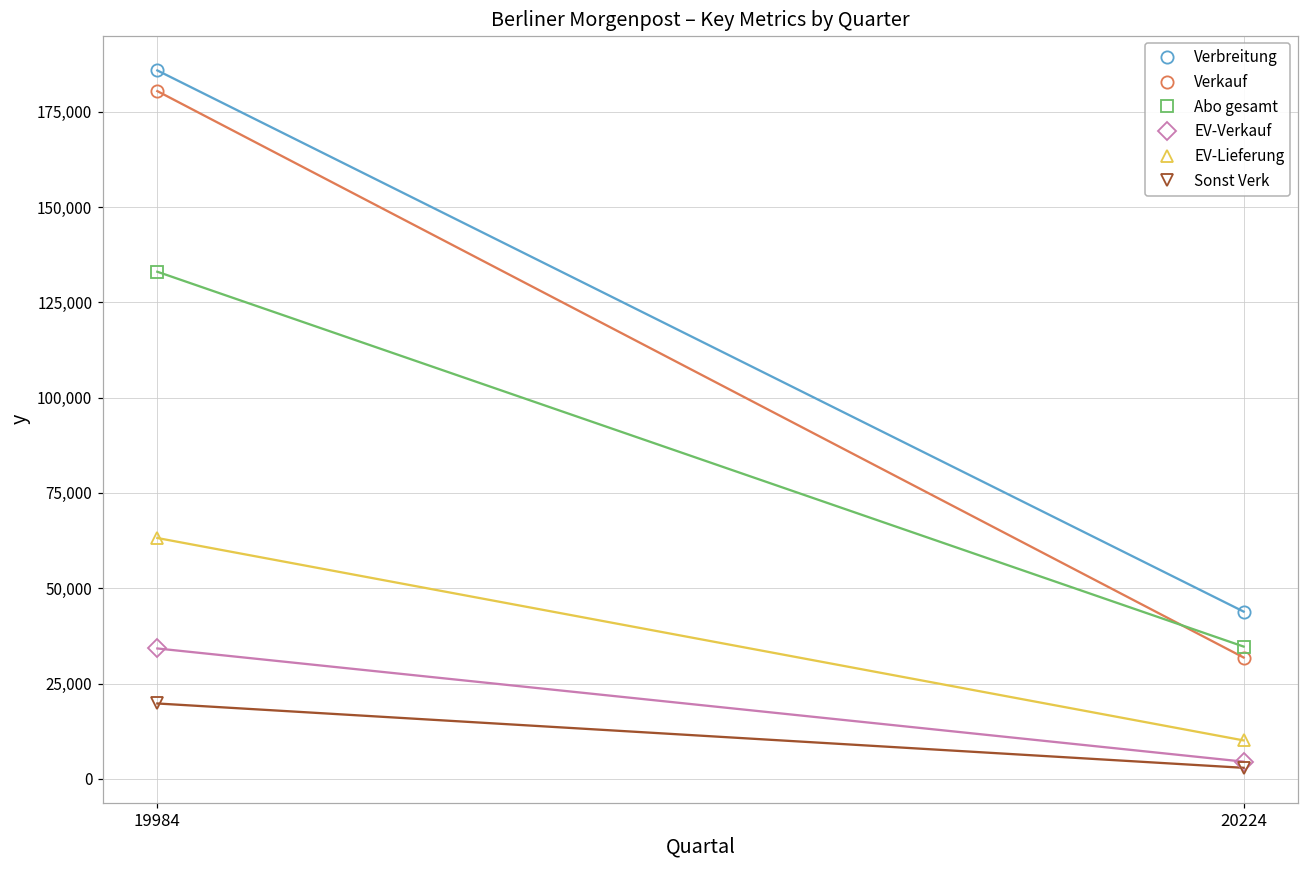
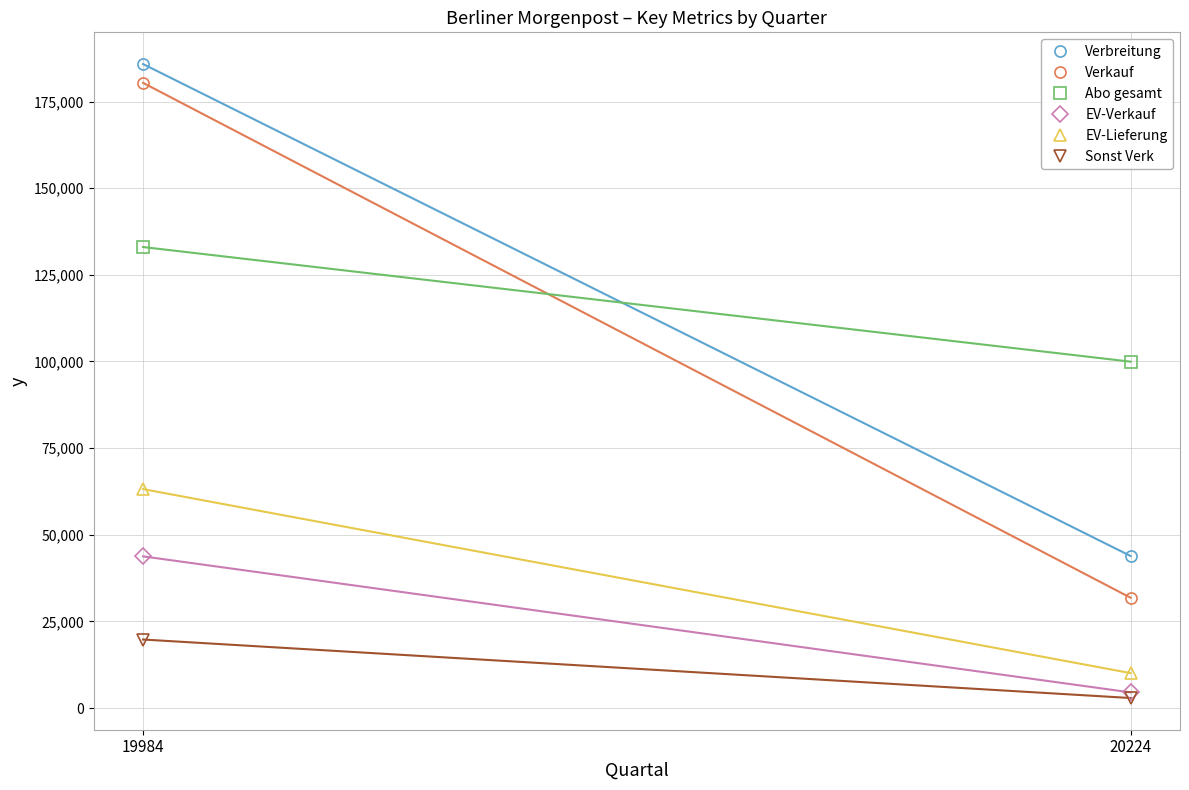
EV-Verkauf, 19984: 34,000 -> 44,000
Abo gesamt, 20224: 35,000 -> 100,000
